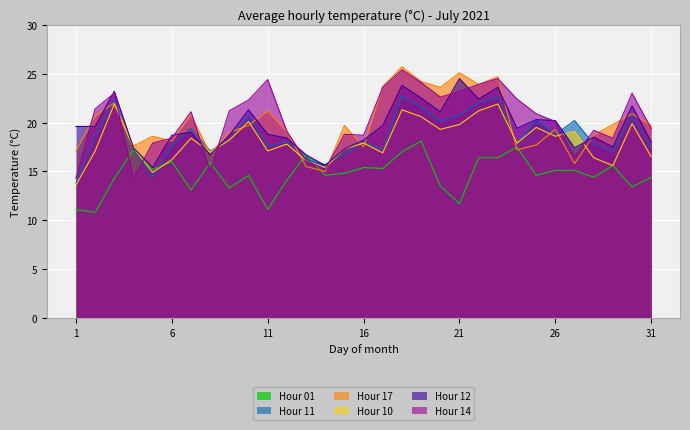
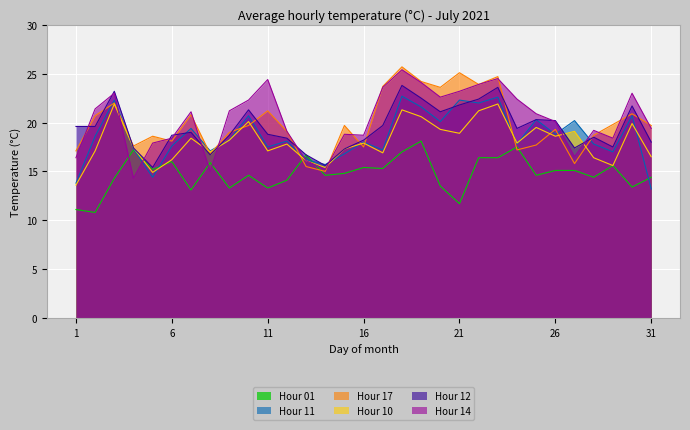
Hour 14, 1: 14 -> 16
Hour 01, 11: 11 -> 13
Hour 11, 21: 21 -> 22
Hour 10, 21: 20 -> 19
Hour 12, 21: 25 -> 22
Hour 11, 31: 17 -> 13
